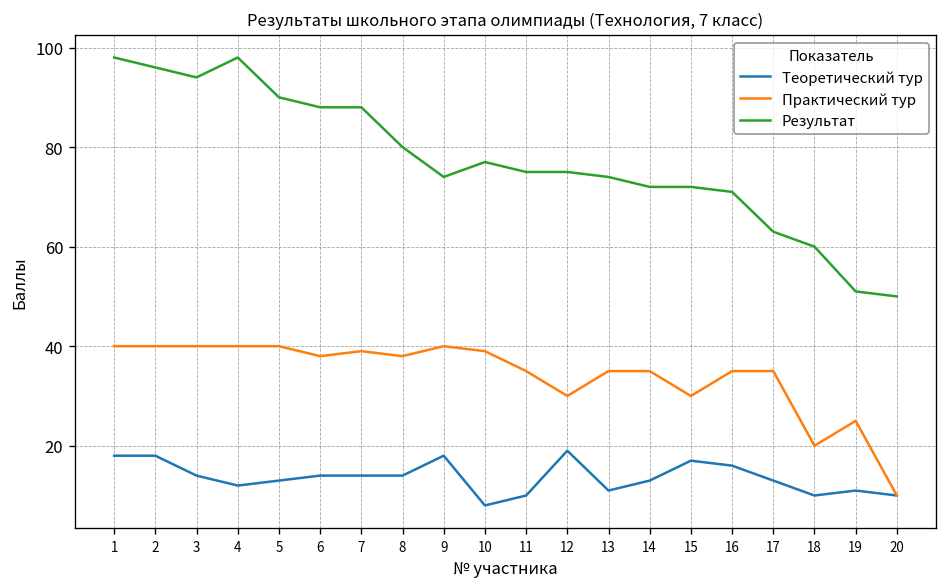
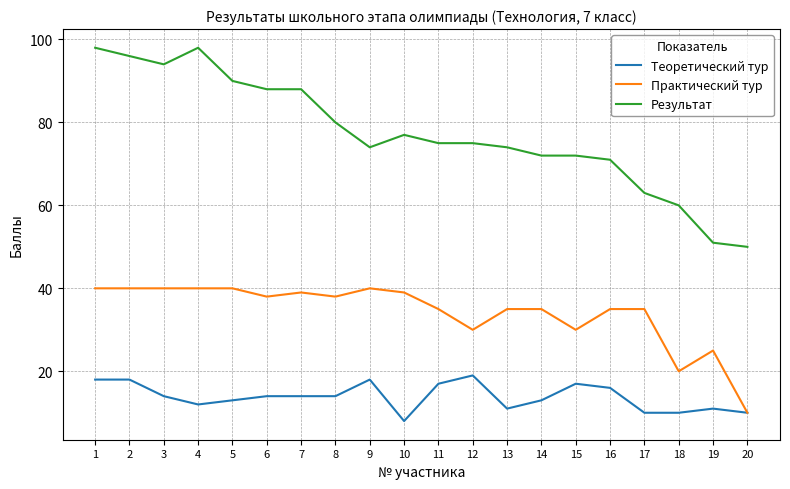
Теоретический тур, 11: 10 -> 17
Теоретический тур, 17: 13 -> 10
